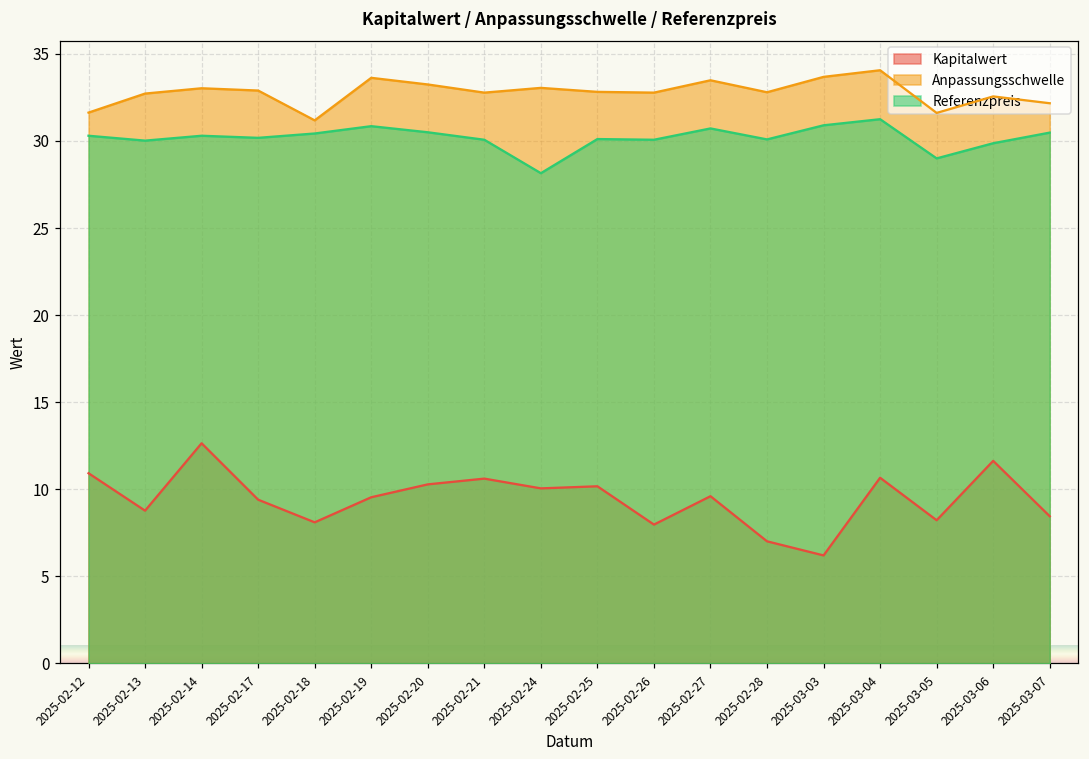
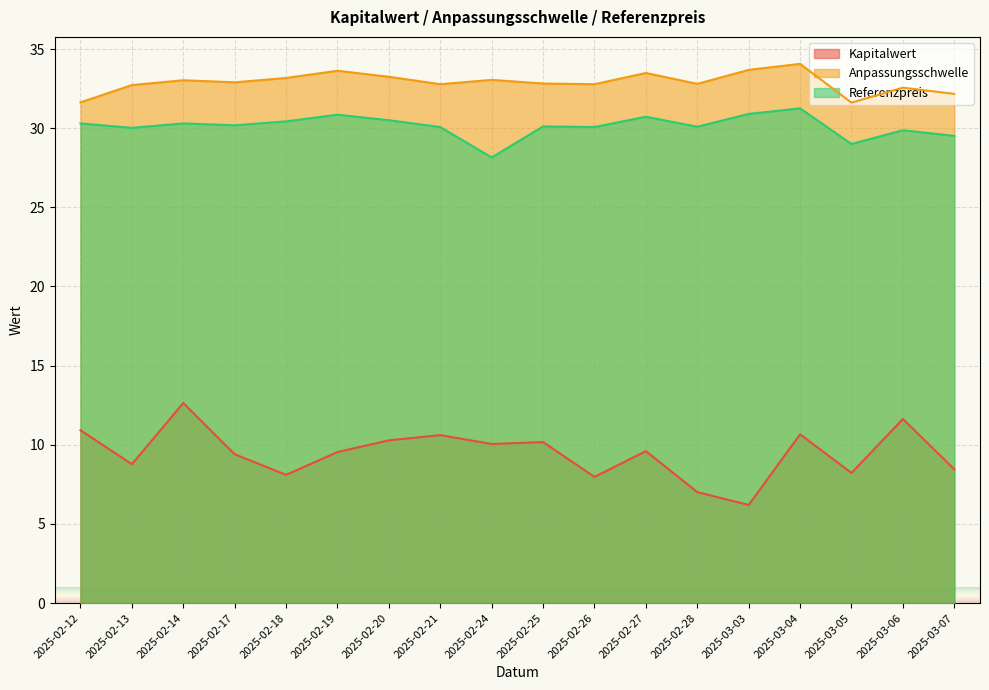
Anpassungsschwelle, 2025-02-18: 31.2 -> 33.2
Referenzpreis, 2025-03-07: 30.5 -> 29.5
